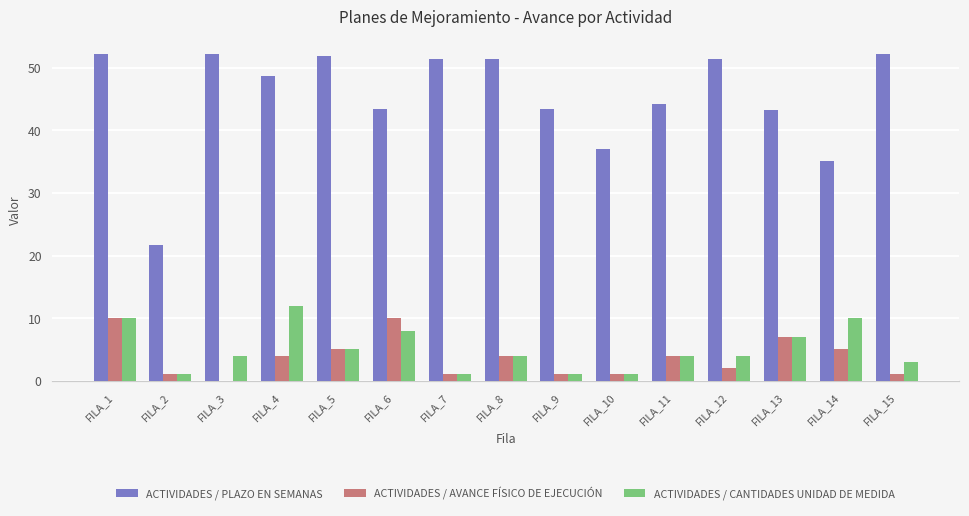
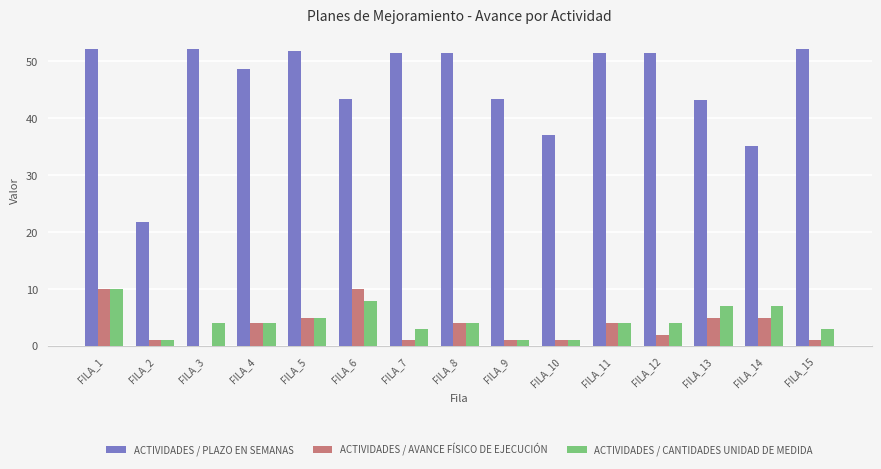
ACTIVIDADES / CANTIDADES UNIDAD DE MEDIDA, FILA_4: 12 -> 4
ACTIVIDADES / CANTIDADES UNIDAD DE MEDIDA, FILA_7: 1 -> 3
ACTIVIDADES / PLAZO EN SEMANAS, FILA_11: 44 -> 51
ACTIVIDADES / AVANCE FÍSICO DE EJECUCIÓN, FILA_13: 7 -> 5
ACTIVIDADES / CANTIDADES UNIDAD DE MEDIDA, FILA_14: 10 -> 7
